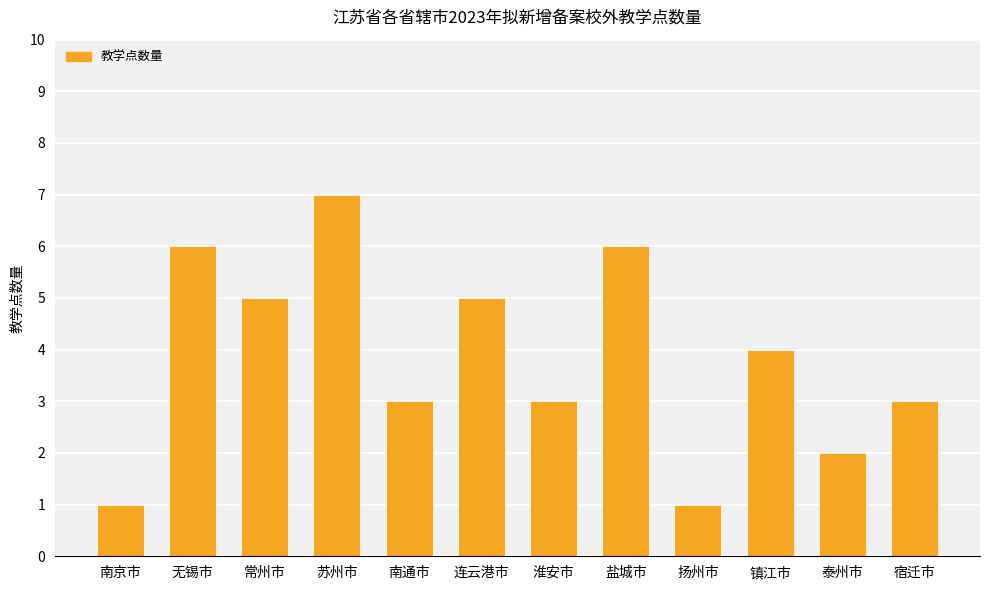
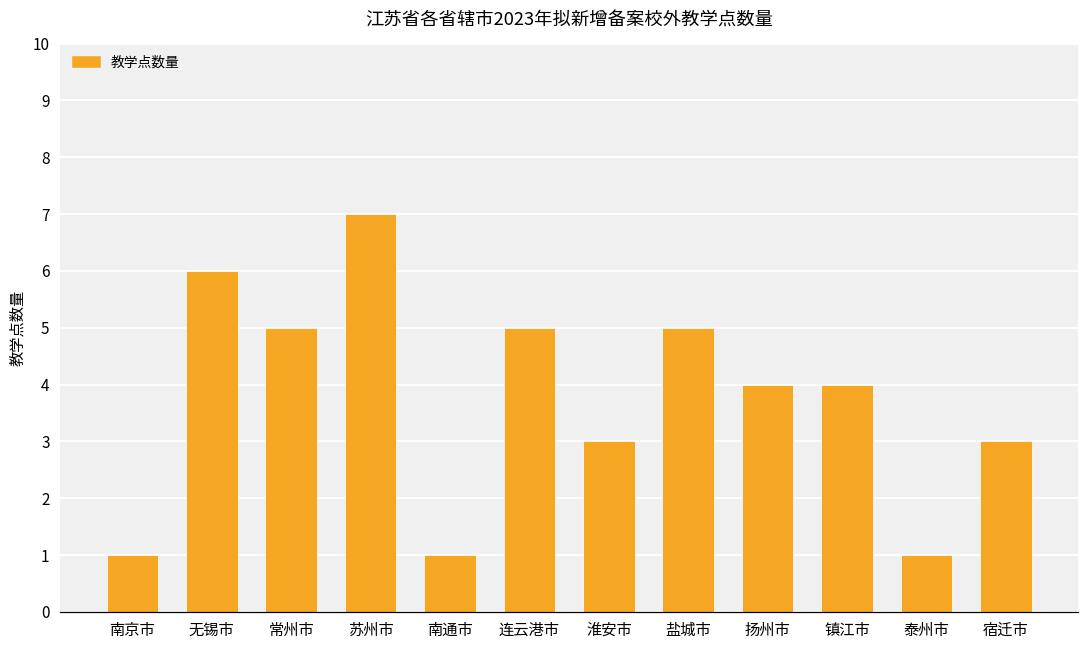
南通市: 3 -> 1
盐城市: 6 -> 5
扬州市: 1 -> 4
泰州市: 2 -> 1
